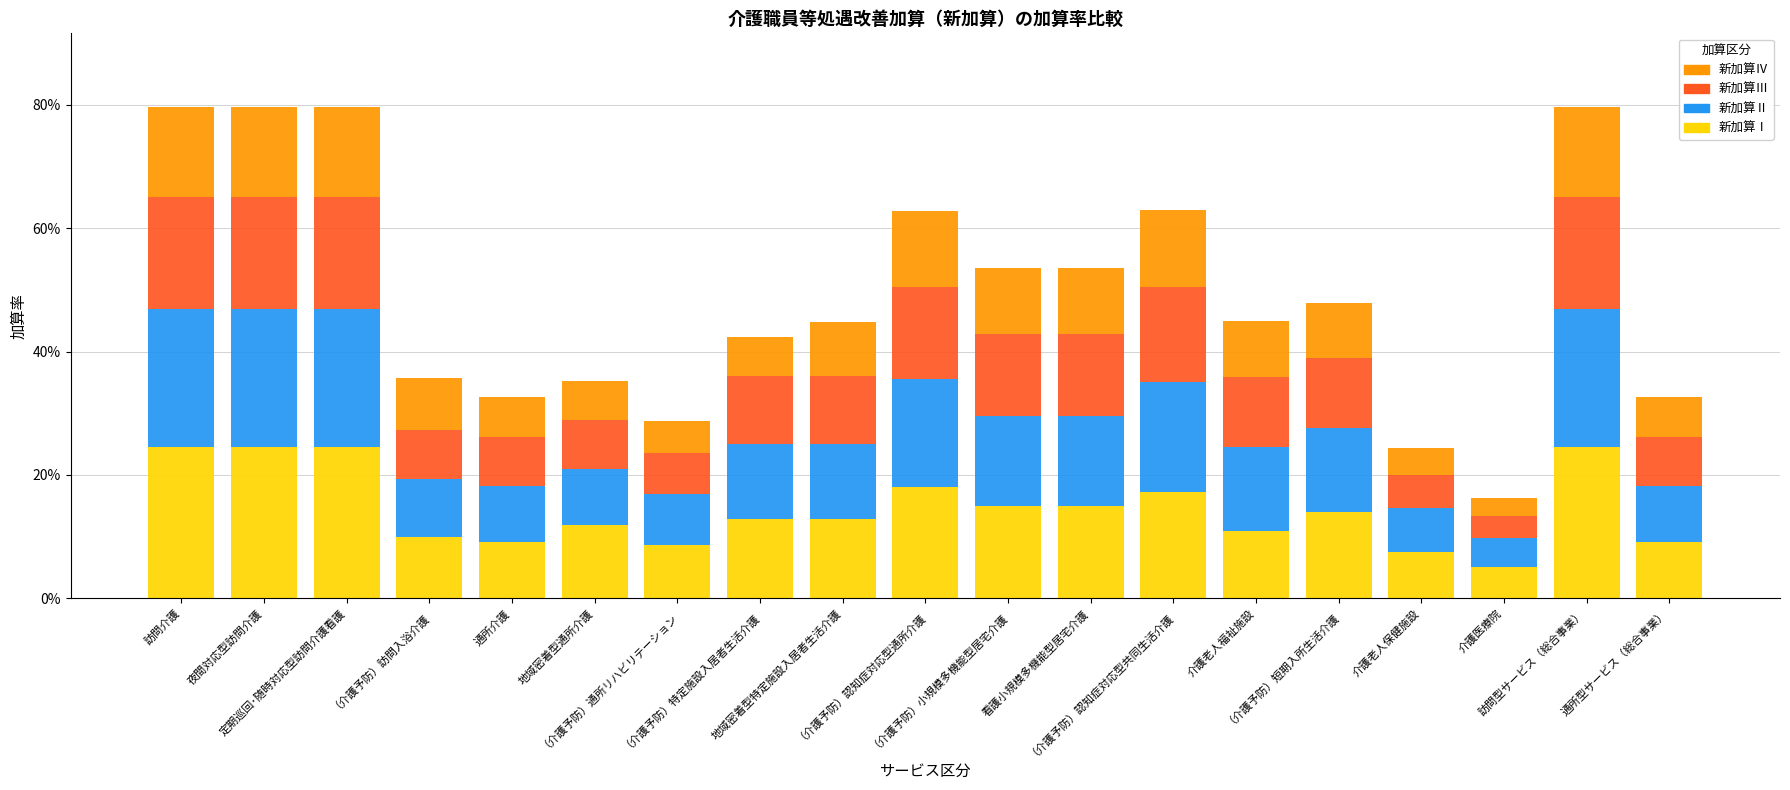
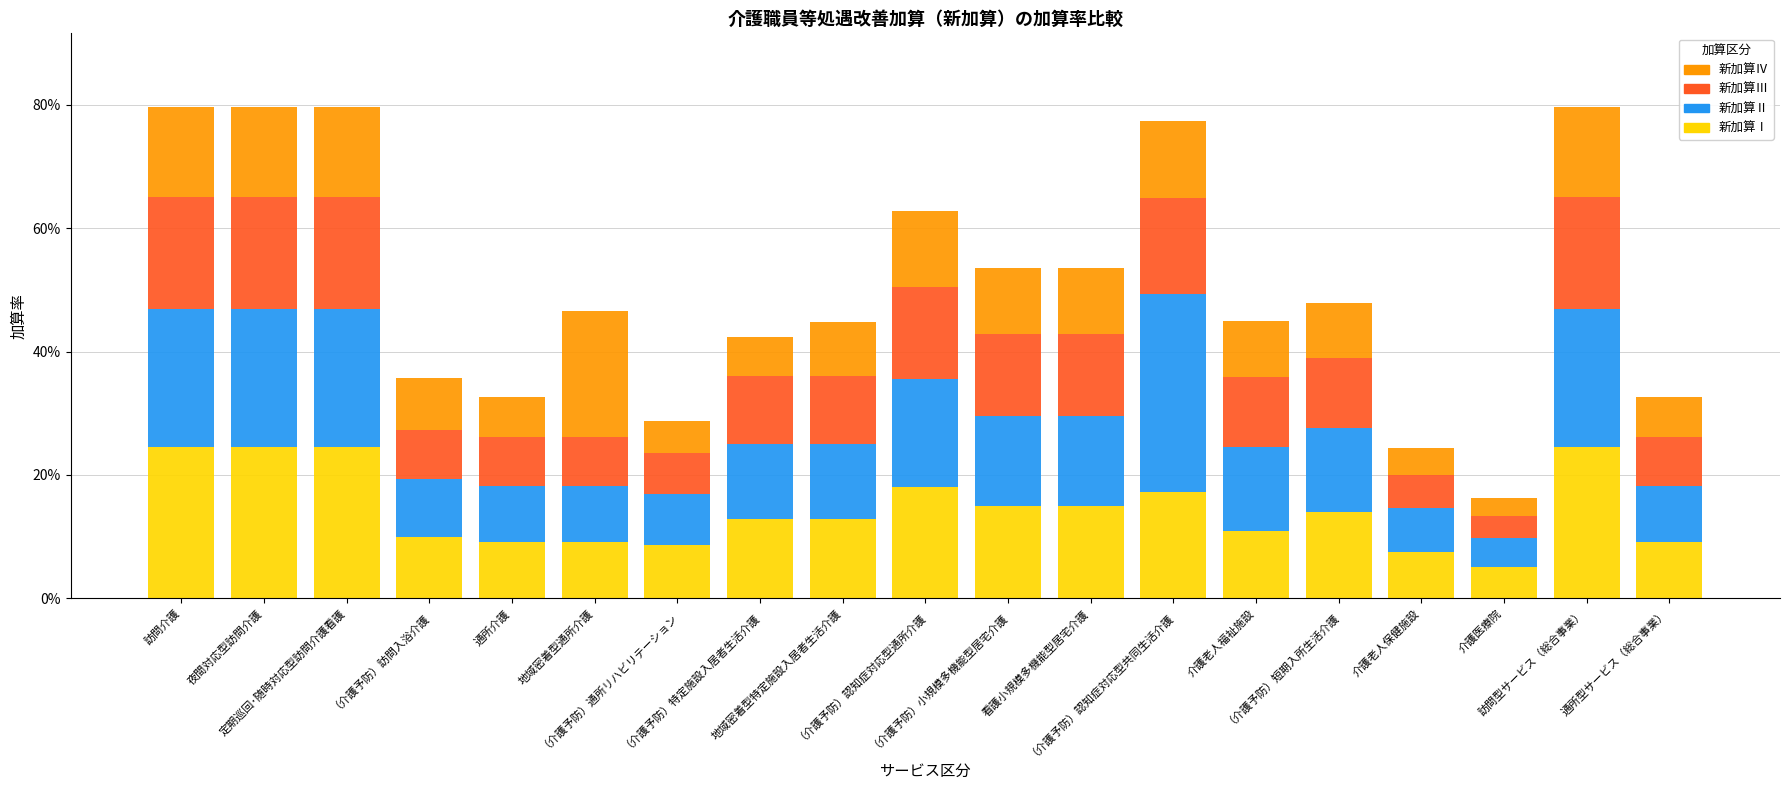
新加算Ⅰ, 地域密着型通所介護: 12% -> 9%
新加算Ⅳ, 地域密着型通所介護: 6% -> 20%
新加算Ⅱ, （介護予防）認知症対応型共同生活介護: 18% -> 32%
